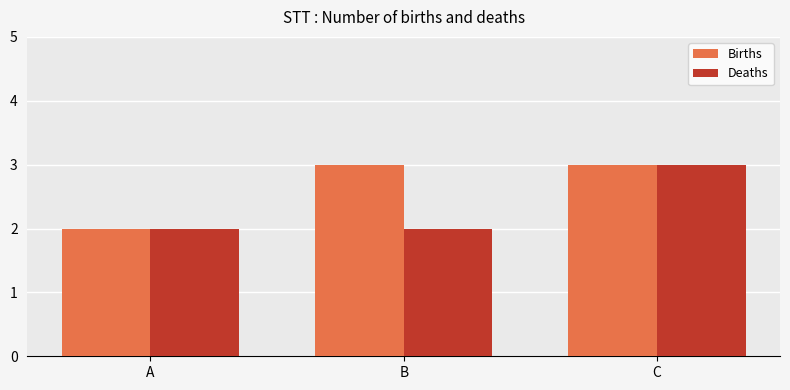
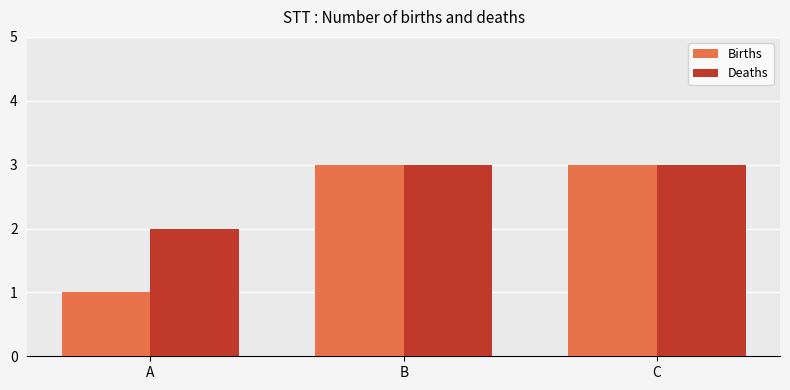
Births, A: 2 -> 1
Deaths, B: 2 -> 3
